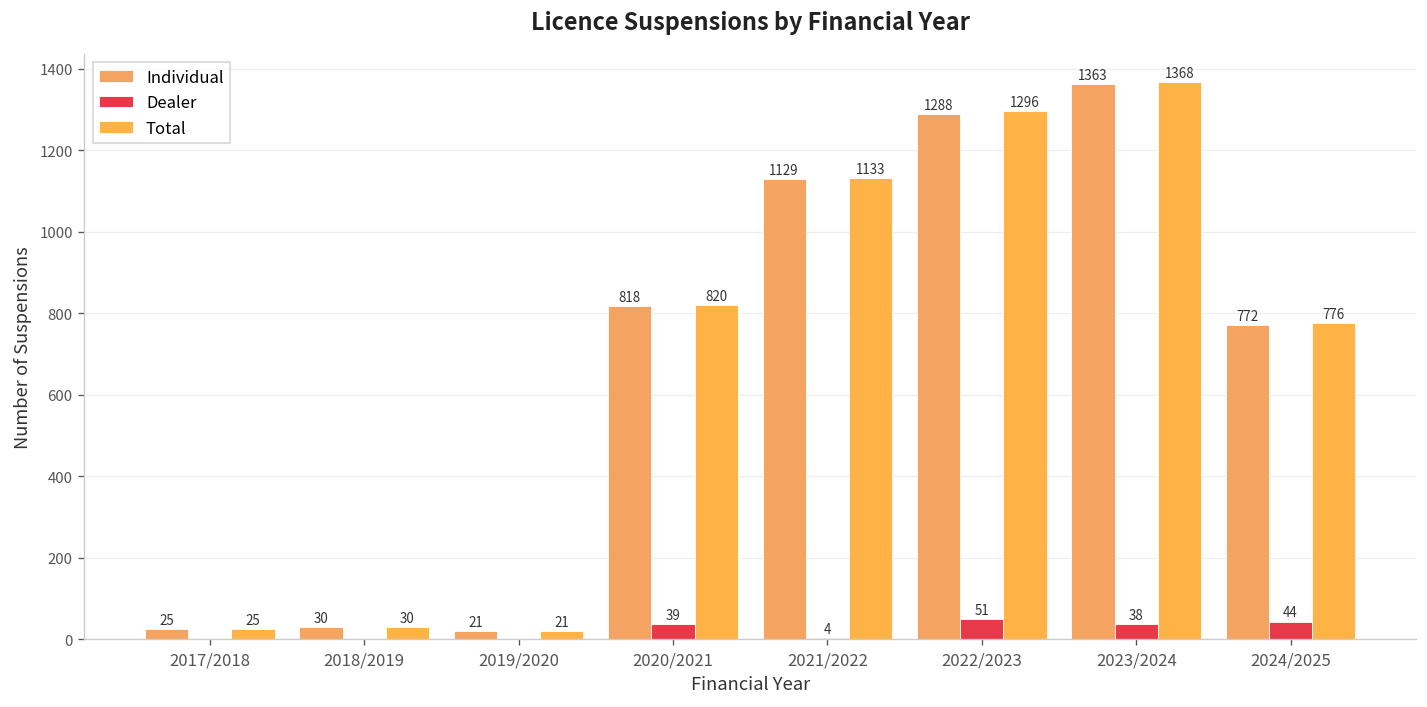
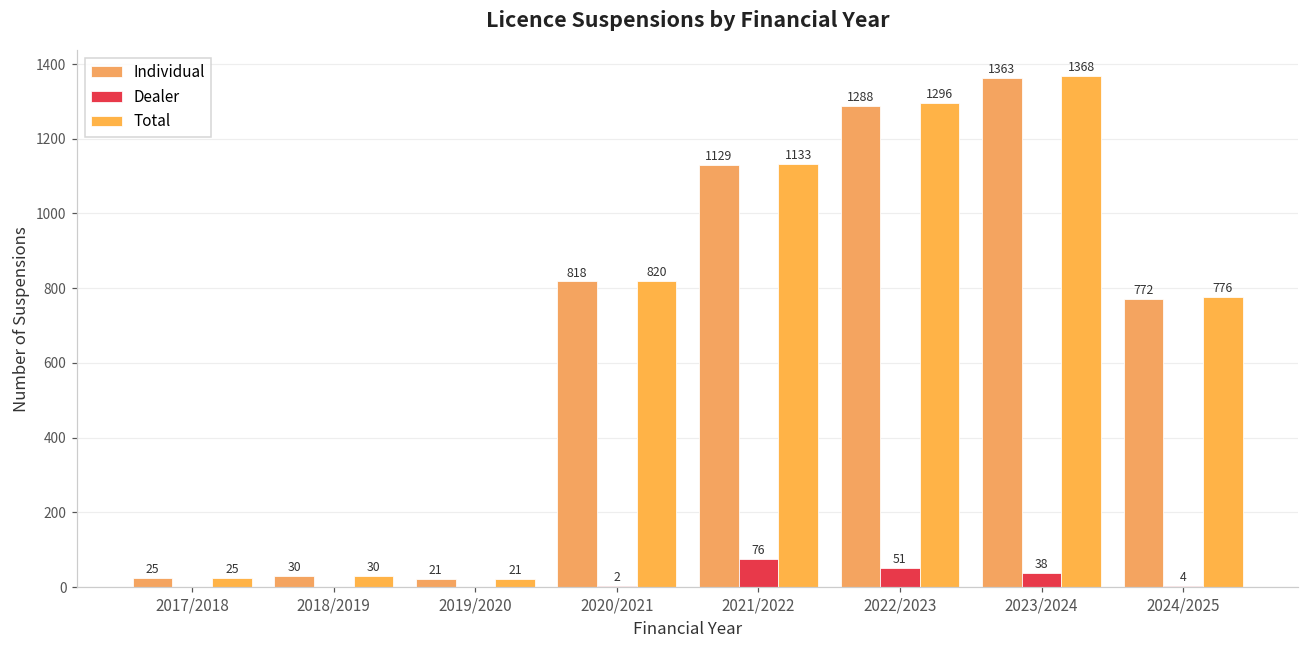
Dealer, 2020/2021: 39 -> 2
Dealer, 2021/2022: 4 -> 76
Dealer, 2024/2025: 44 -> 4
